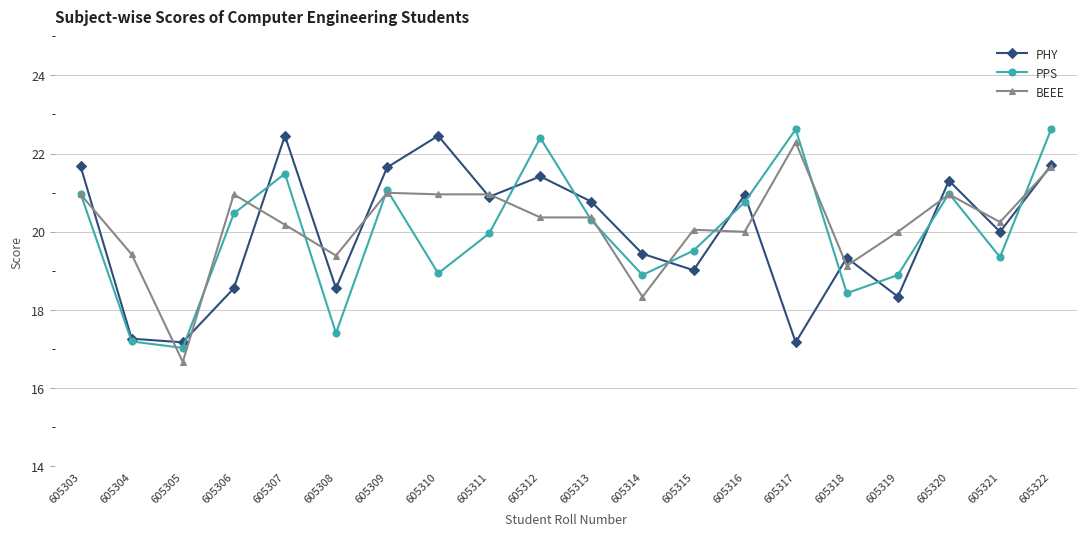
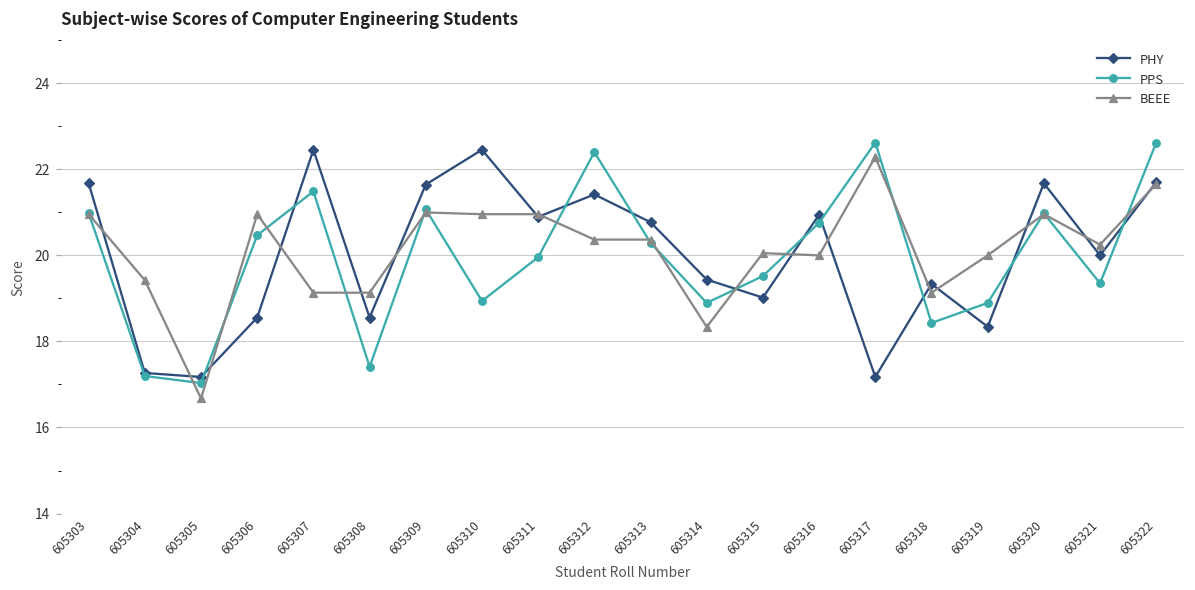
BEEE, 605307: 20.2 -> 19.1
BEEE, 605308: 19.4 -> 19.1
PHY, 605320: 21.3 -> 21.7
